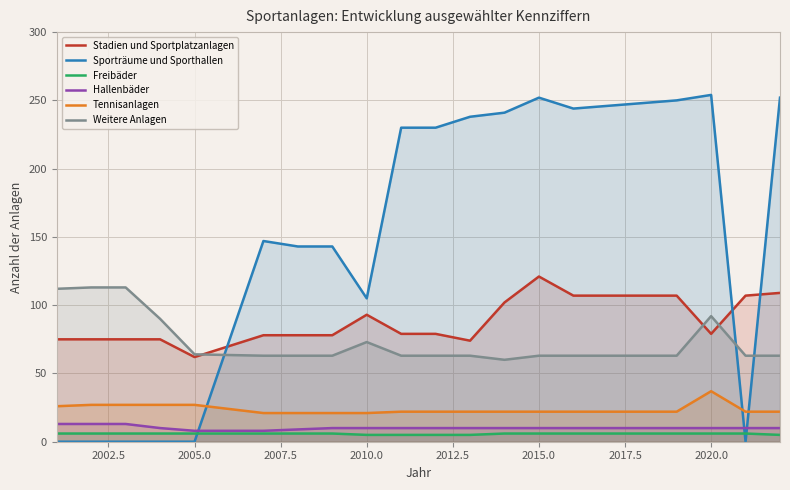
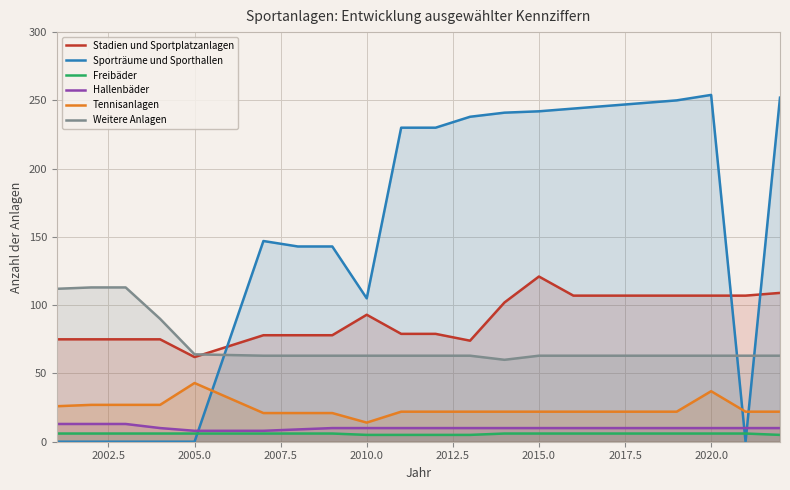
Tennisanlagen, 2005.0: 27 -> 43
Tennisanlagen, 2010.0: 21 -> 14
Weitere Anlagen, 2010.0: 73 -> 63
Sporträume und Sporthallen, 2015.0: 252 -> 242
Stadien und Sportplatzanlagen, 2020.0: 79 -> 107
Weitere Anlagen, 2020.0: 92 -> 63
